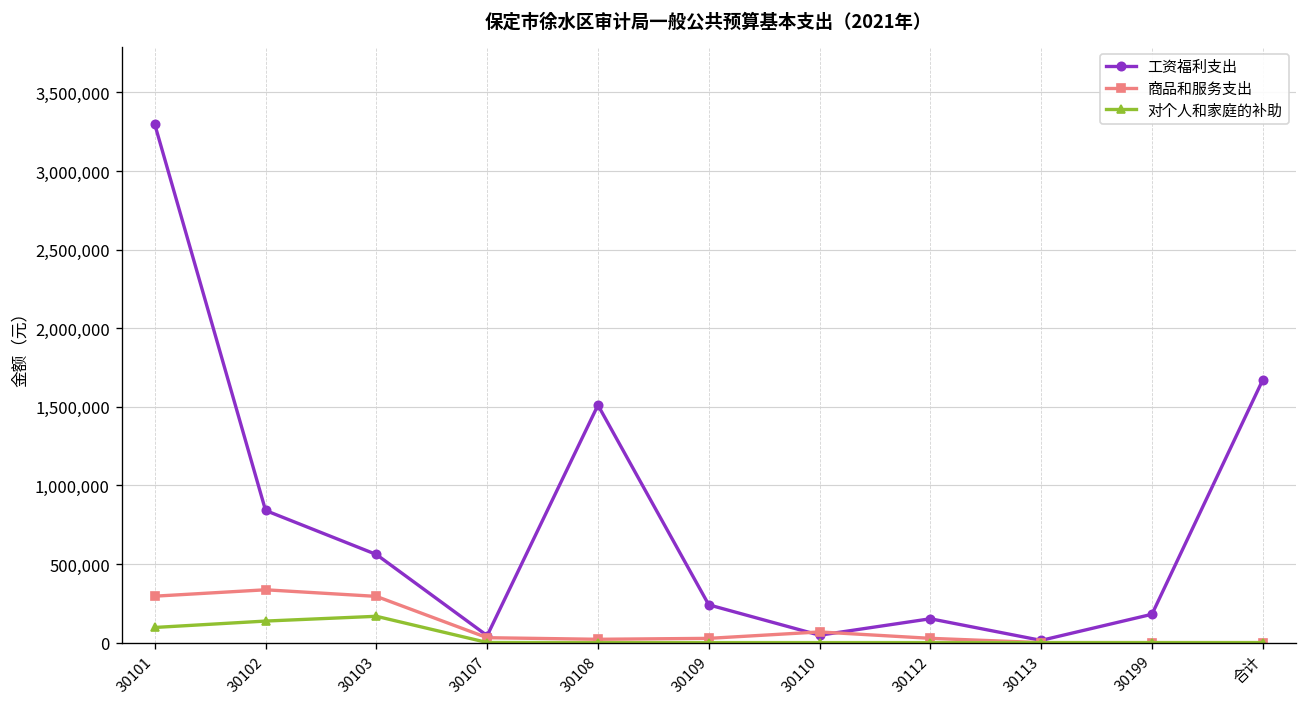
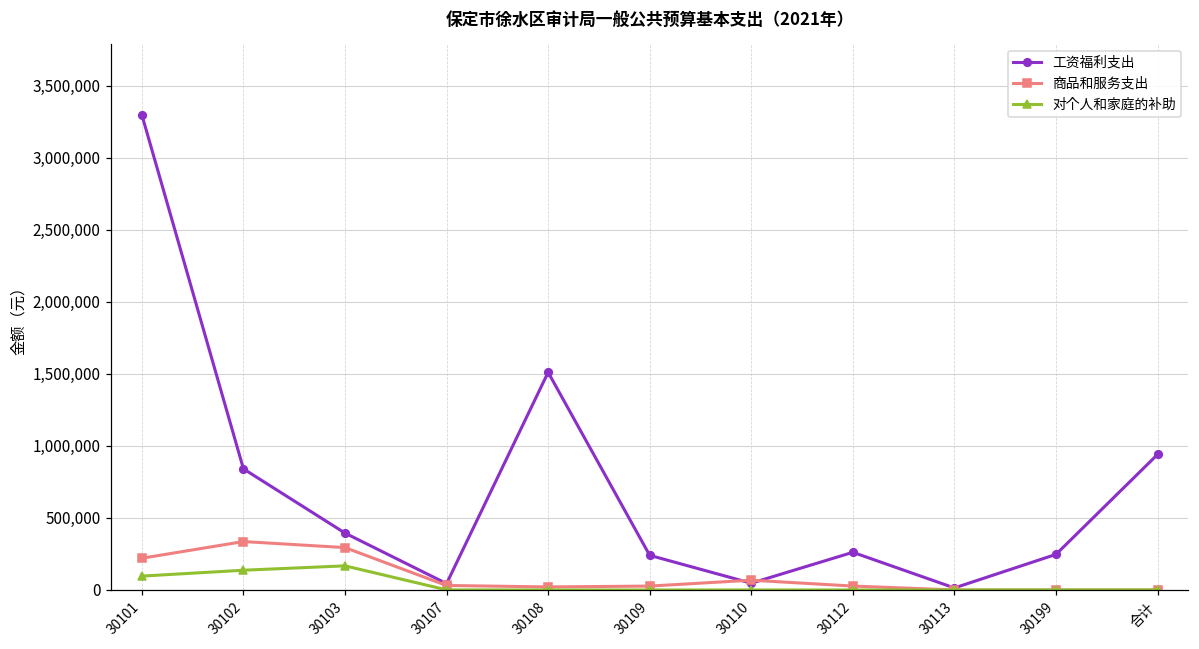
商品和服务支出, 30101: 300,000 -> 220,000
工资福利支出, 30103: 560,000 -> 390,000
工资福利支出, 30112: 150,000 -> 260,000
工资福利支出, 30199: 180,000 -> 250,000
工资福利支出, 合计: 1,670,000 -> 940,000
